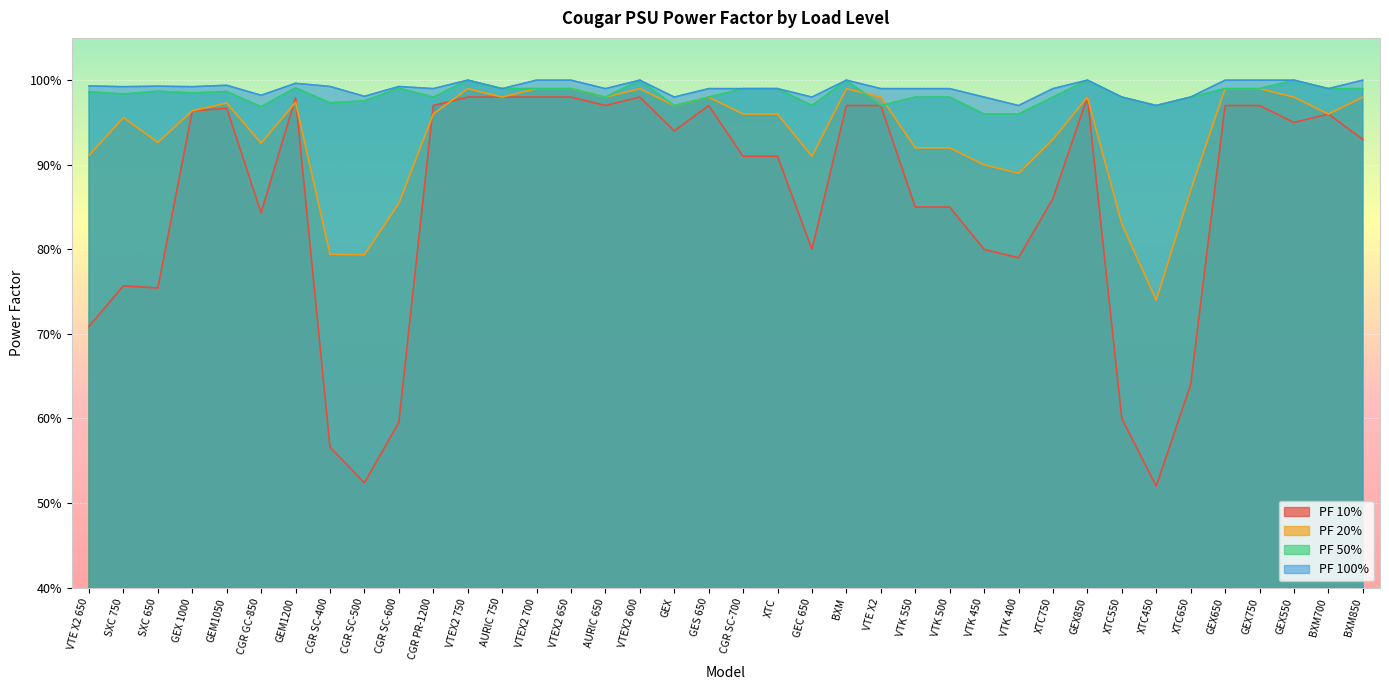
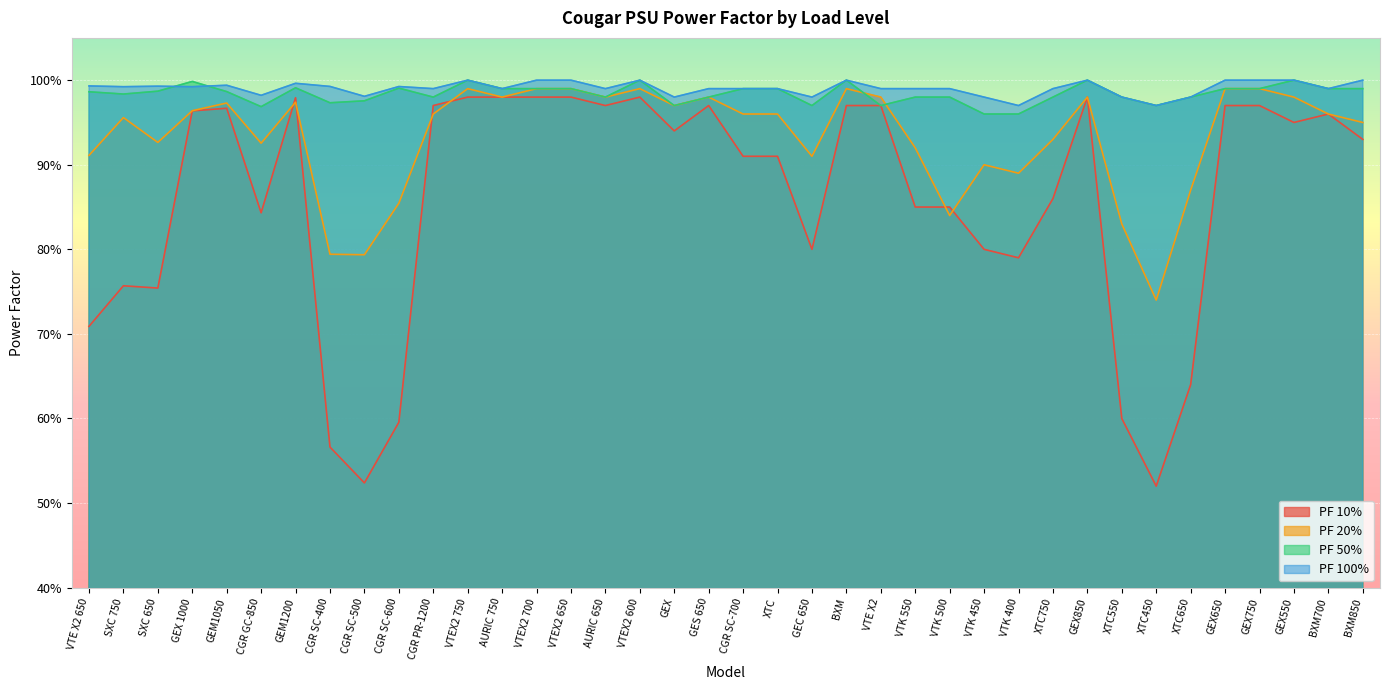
PF 50%, GEX 1000: 98% -> 100%
PF 20%, VTK 500: 92% -> 84%
PF 20%, BXM850: 98% -> 95%
